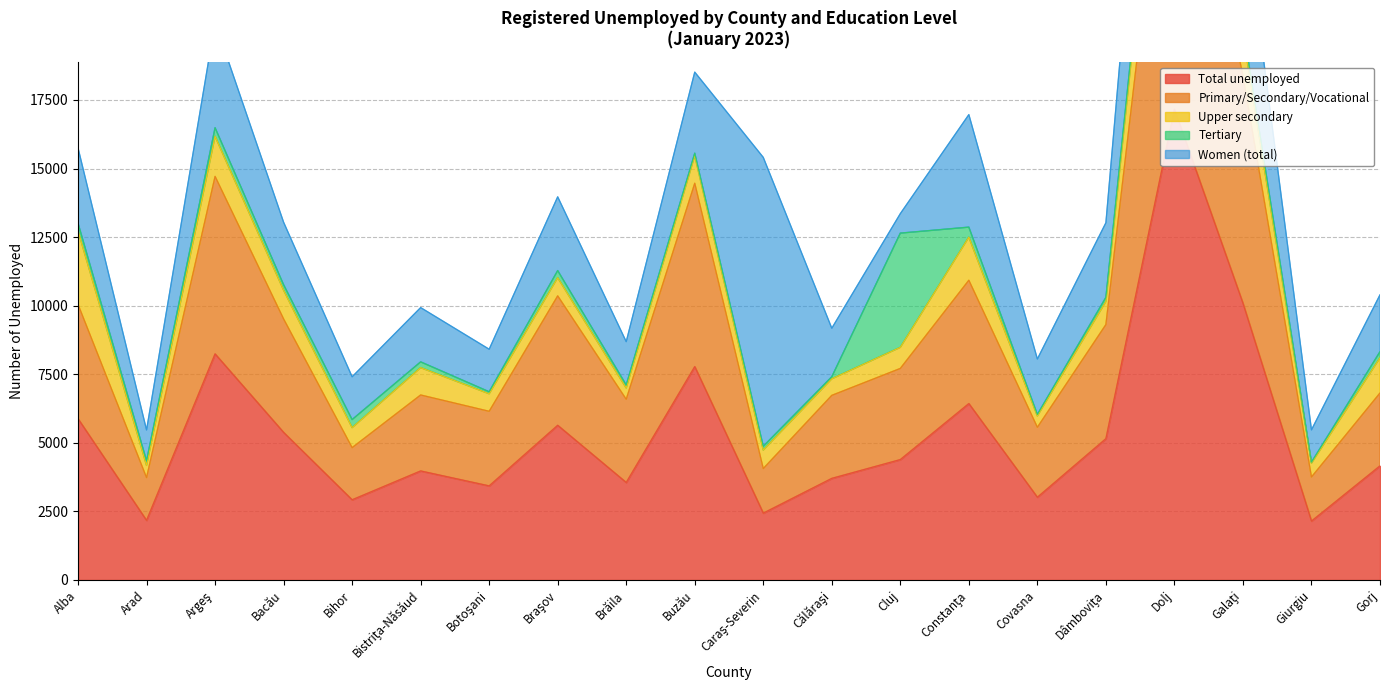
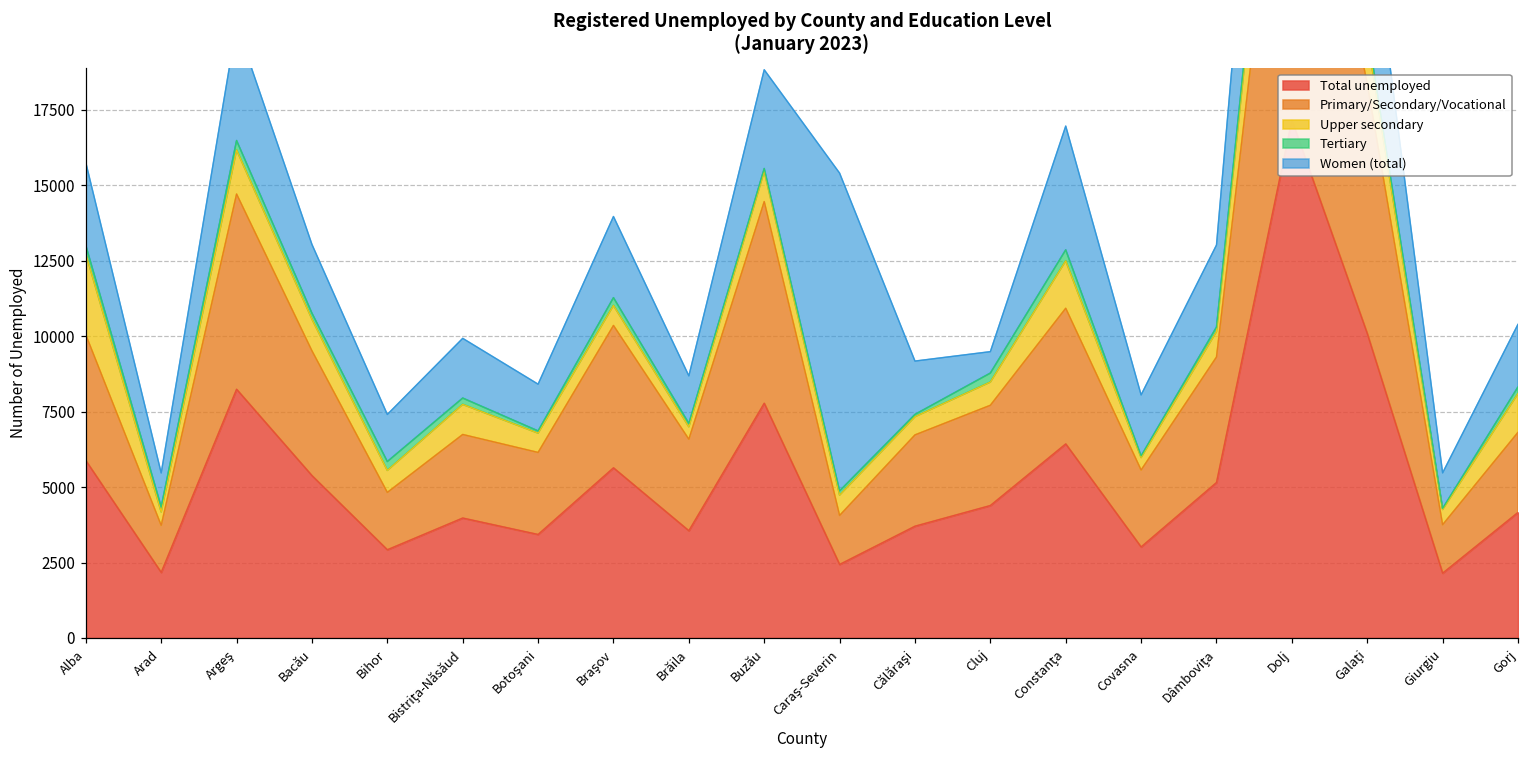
Women (total), Buzău: 3000 -> 3300
Tertiary, Cluj: 4200 -> 300
